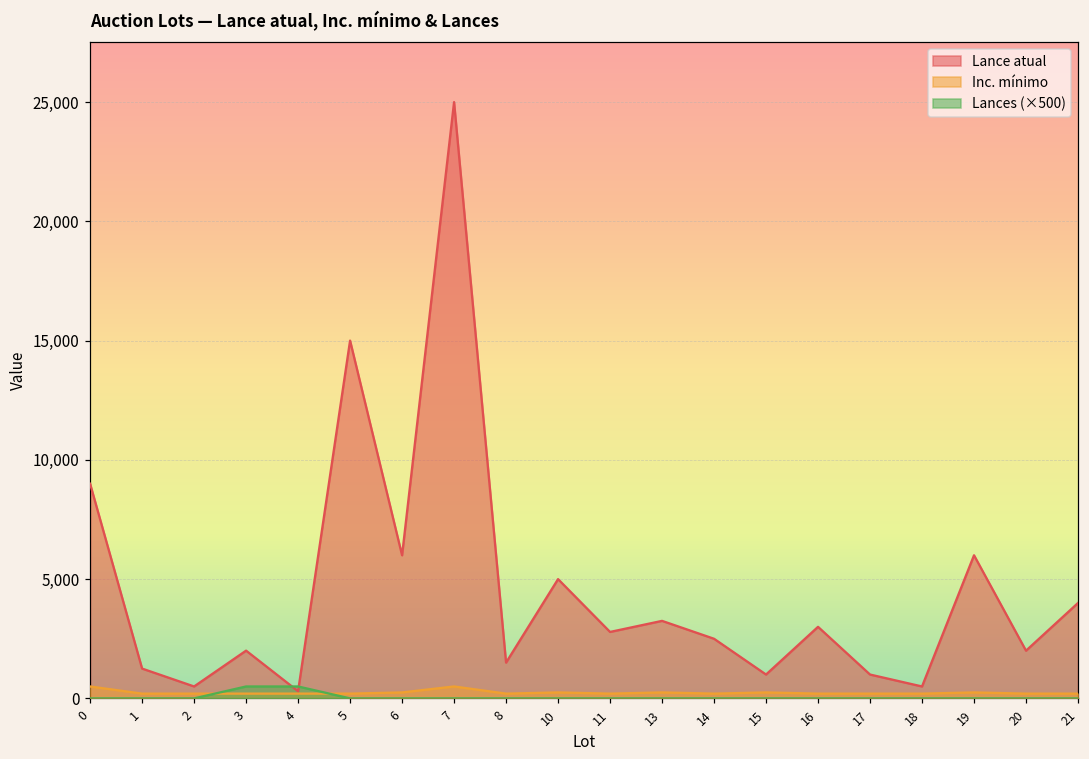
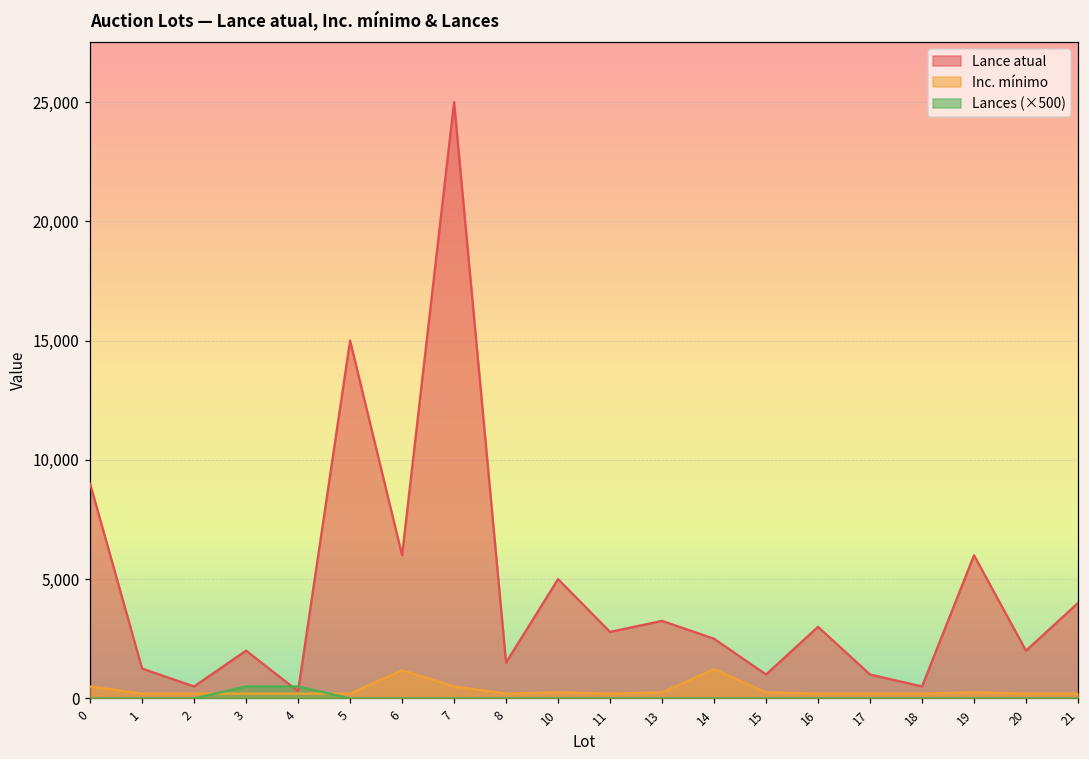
Inc. mínimo, 6: 300 -> 1,200
Inc. mínimo, 14: 200 -> 1,200
